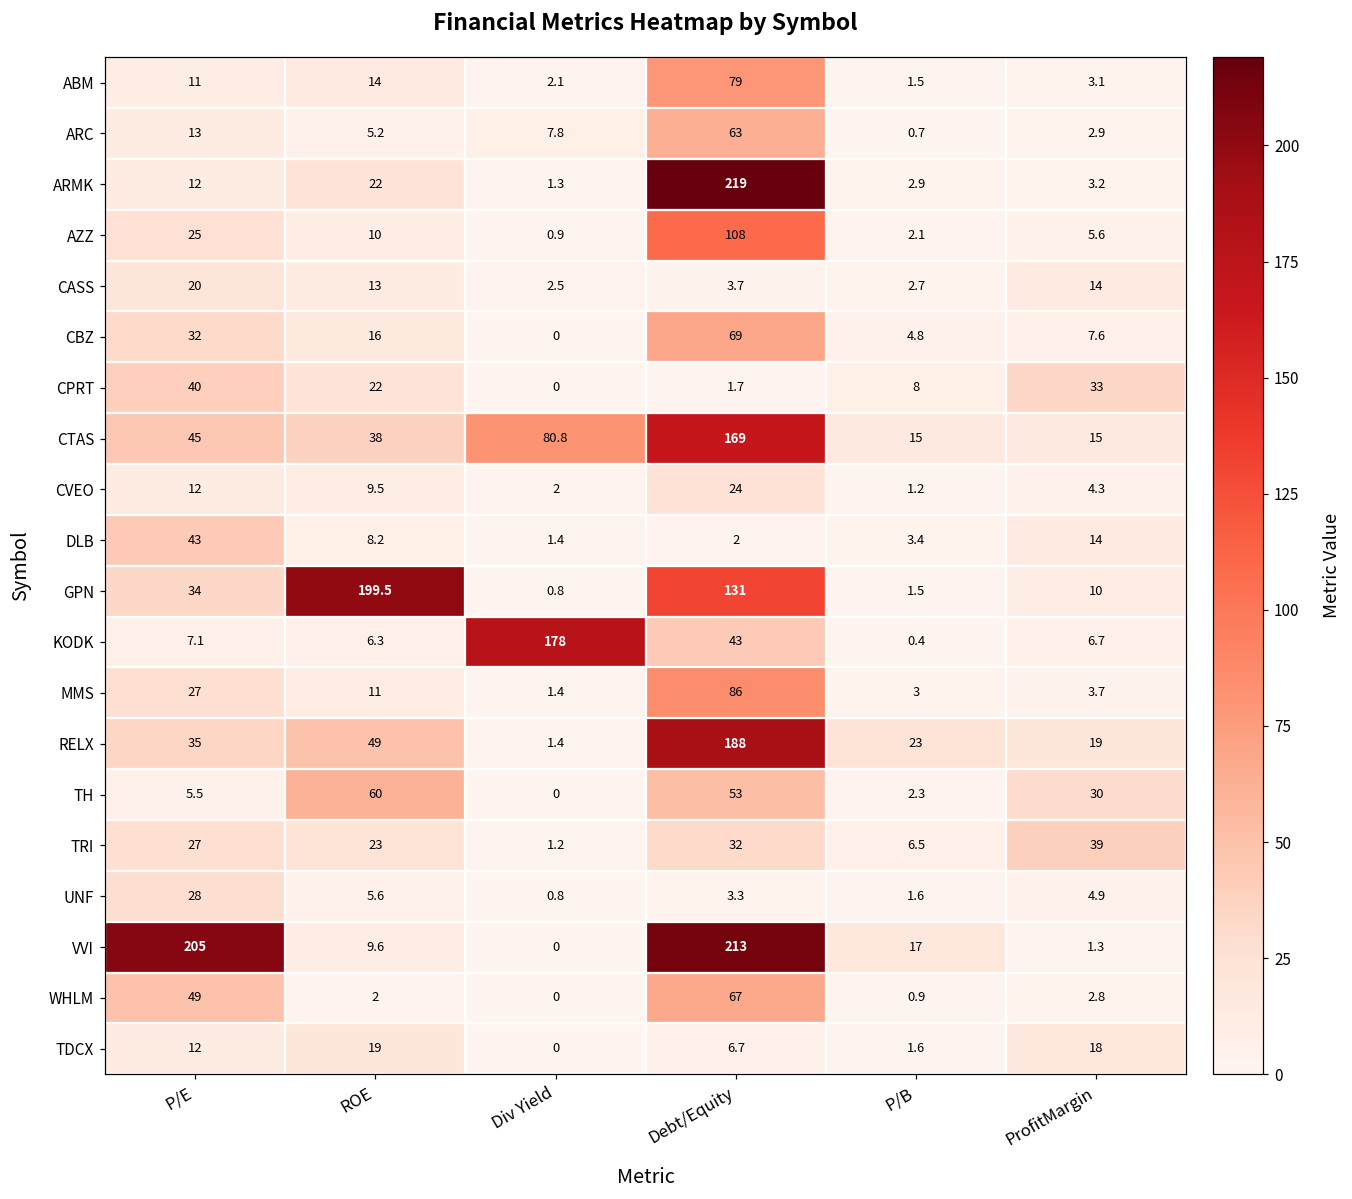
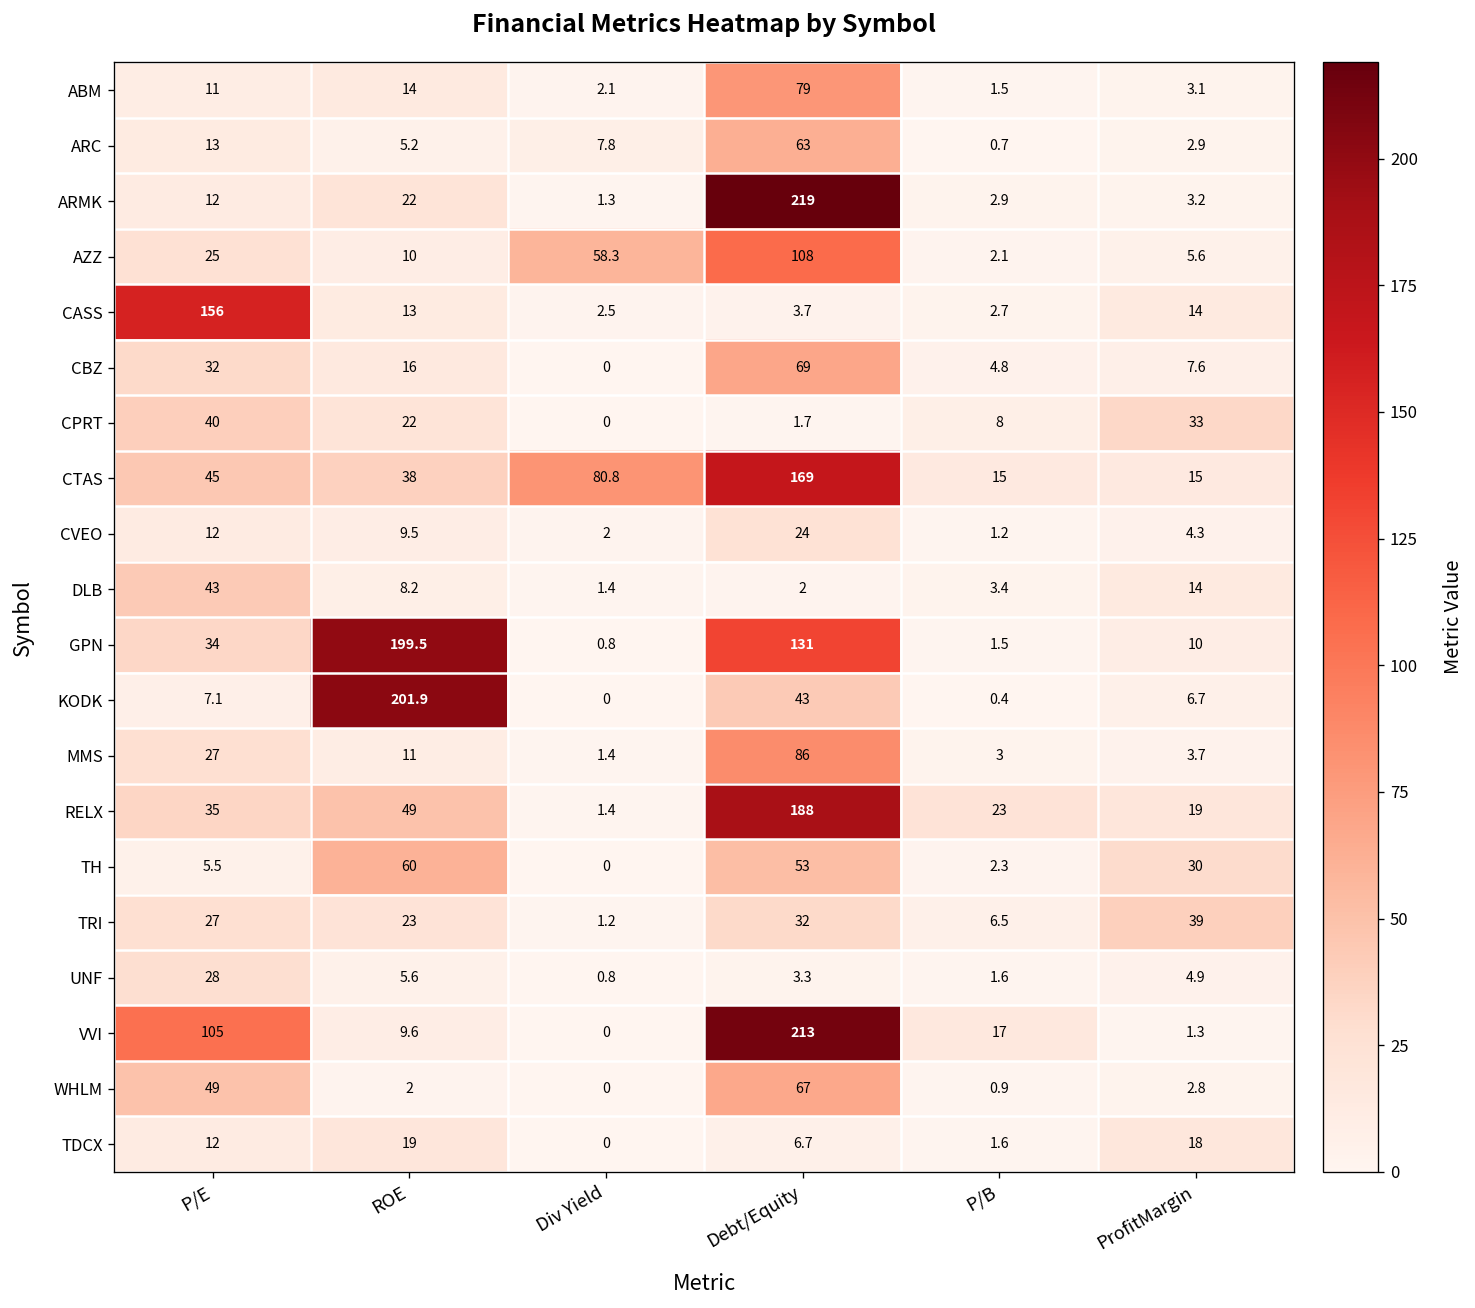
AZZ, Div Yield: 0.9 -> 58.3
CASS, P/E: 20 -> 156
KODK, ROE: 6.3 -> 201.9
KODK, Div Yield: 178 -> 0
VVI, P/E: 205 -> 105
